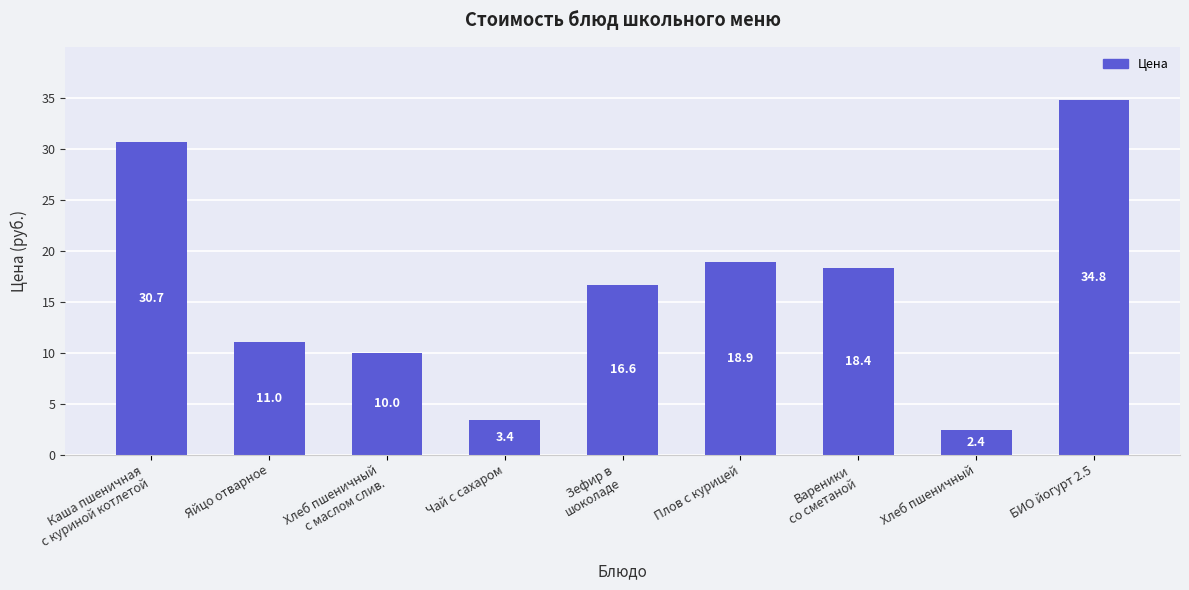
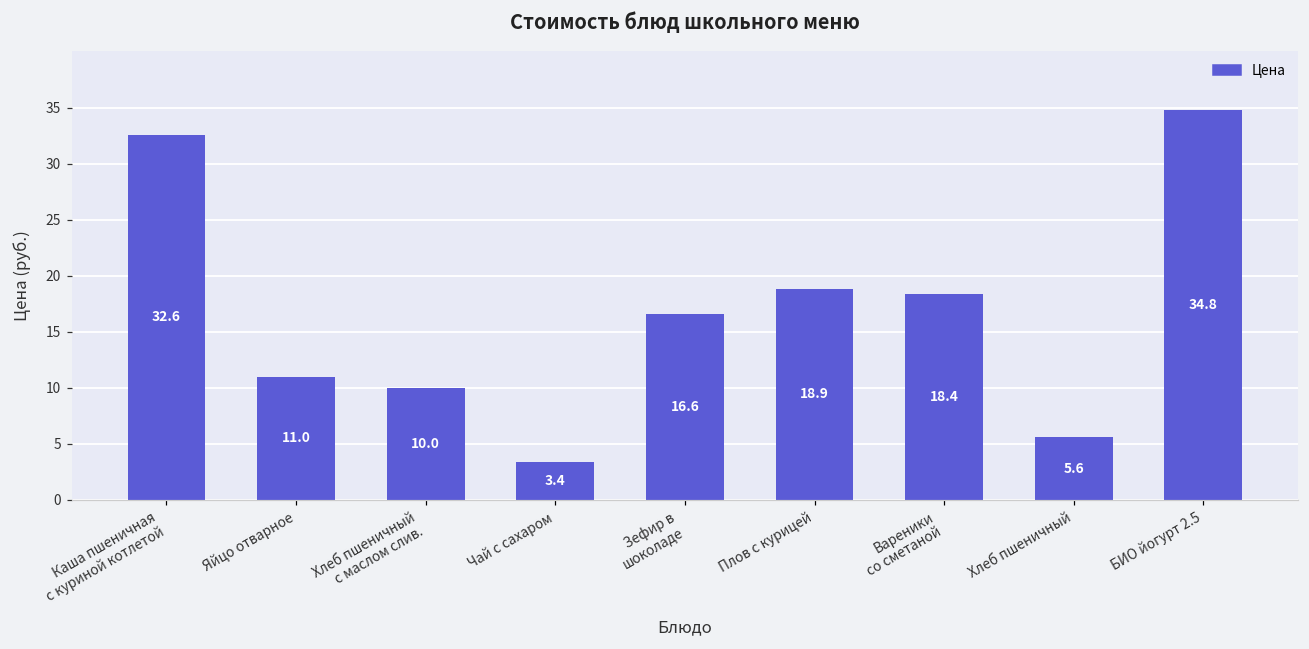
Каша пшеничная с куриной котлетой: 30.7 -> 32.6
Хлеб пшеничный: 2.4 -> 5.6
